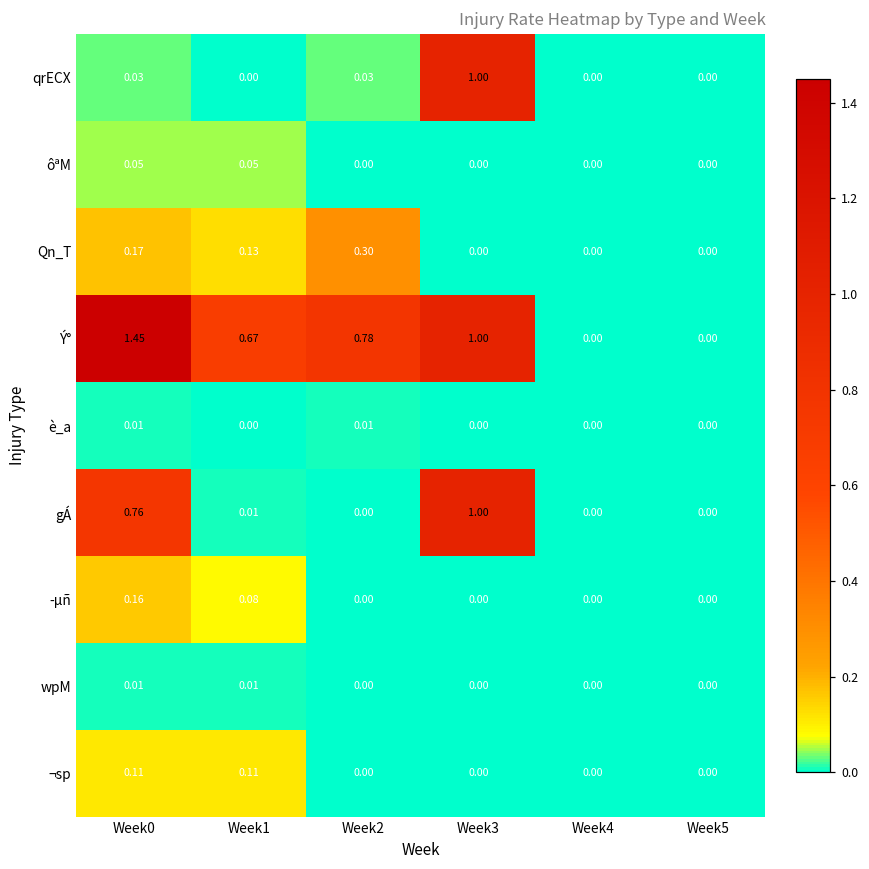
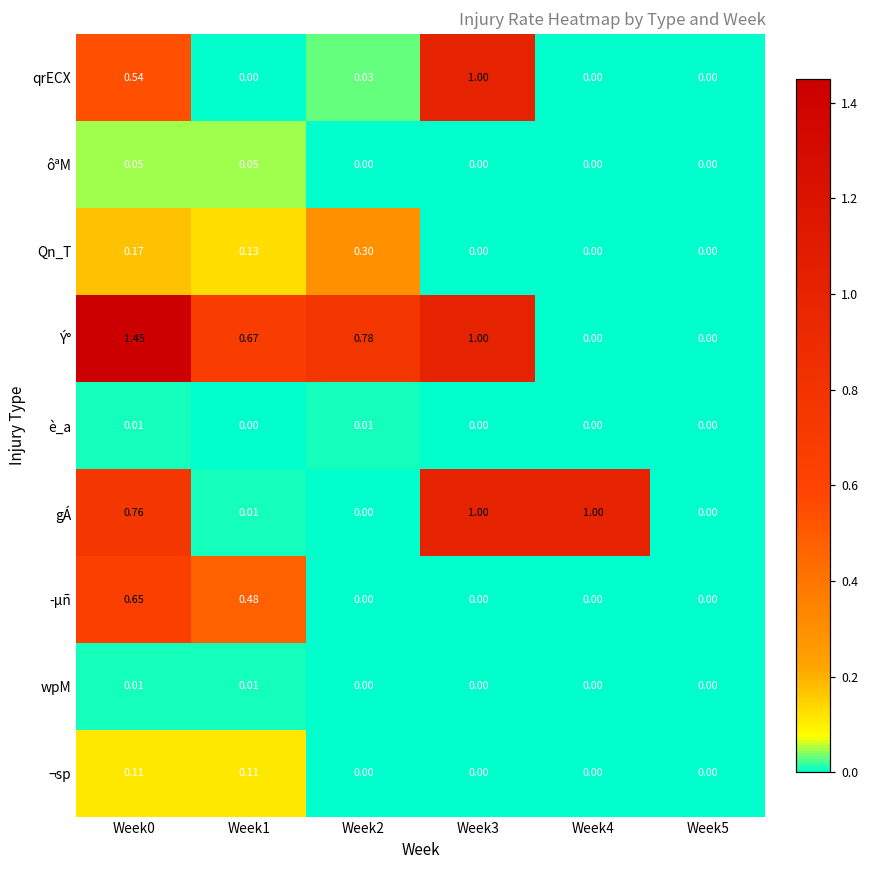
qrECX, Week0: 0.03 -> 0.54
gÁ, Week4: 0.00 -> 1.00
­µñ, Week0: 0.16 -> 0.65
­µñ, Week1: 0.08 -> 0.48
